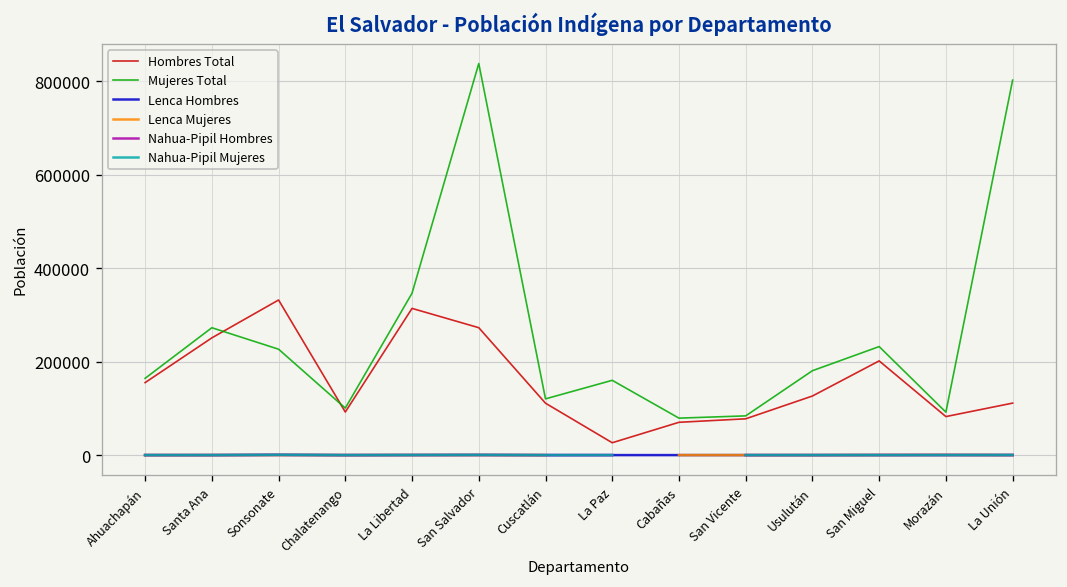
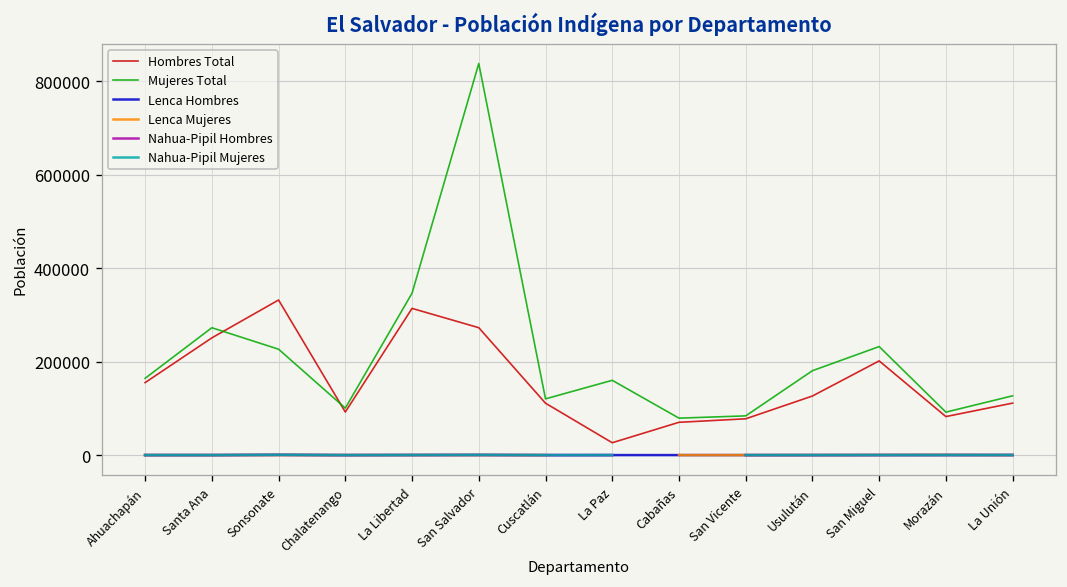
Mujeres Total, La Unión: 800000 -> 130000
